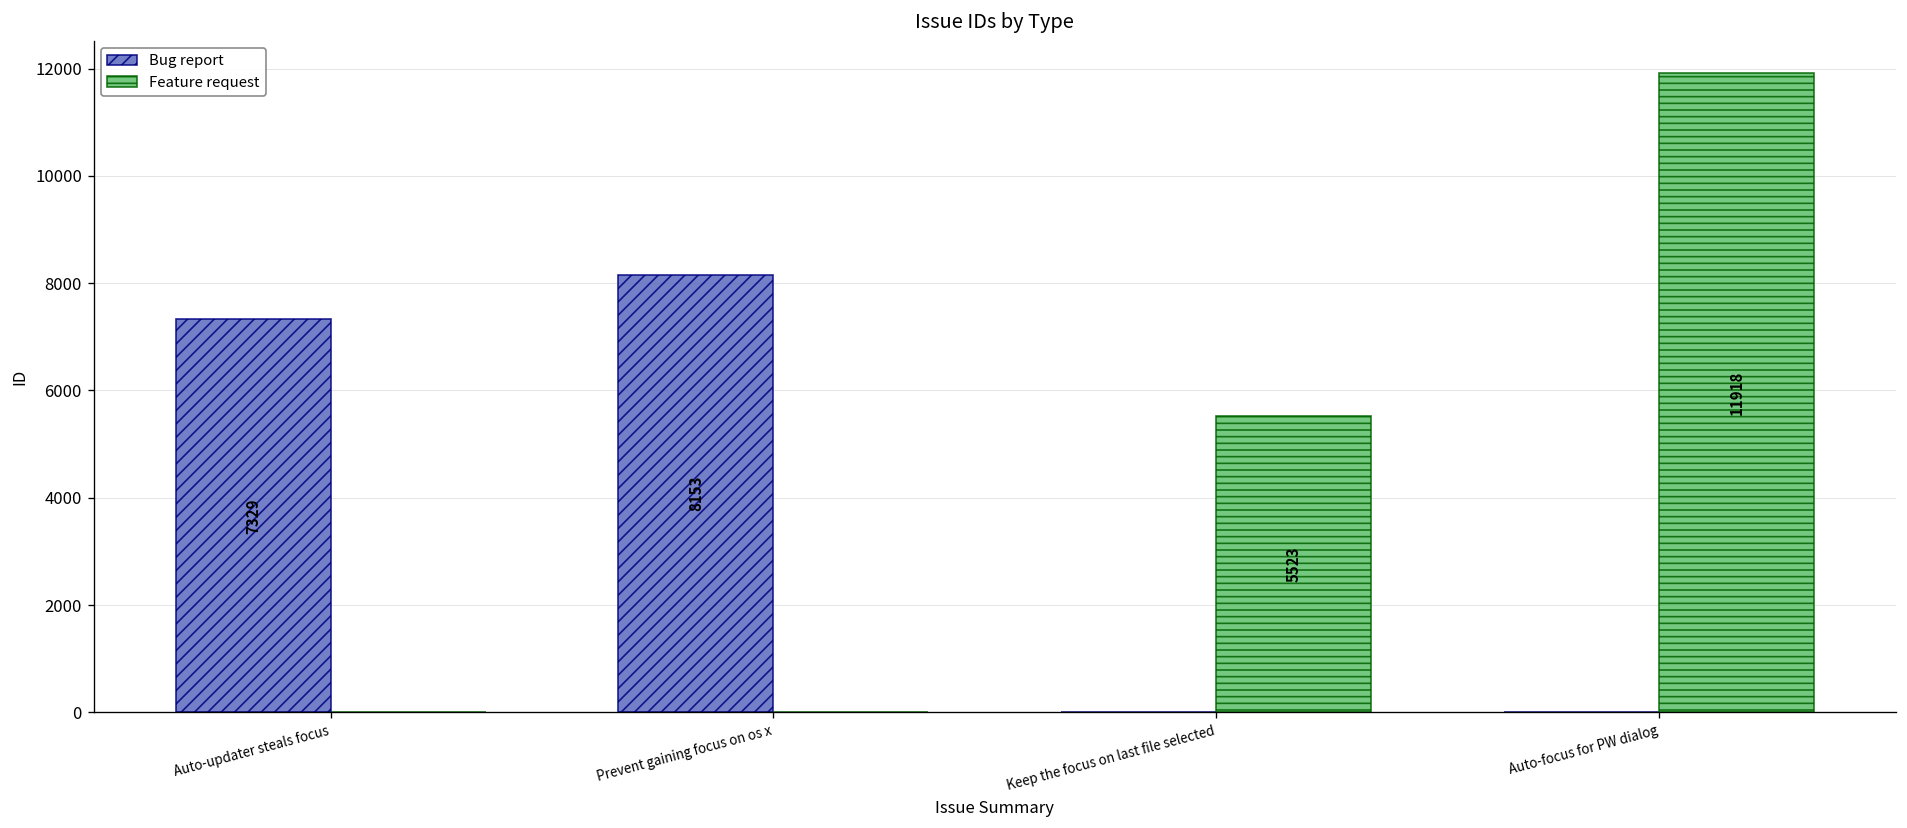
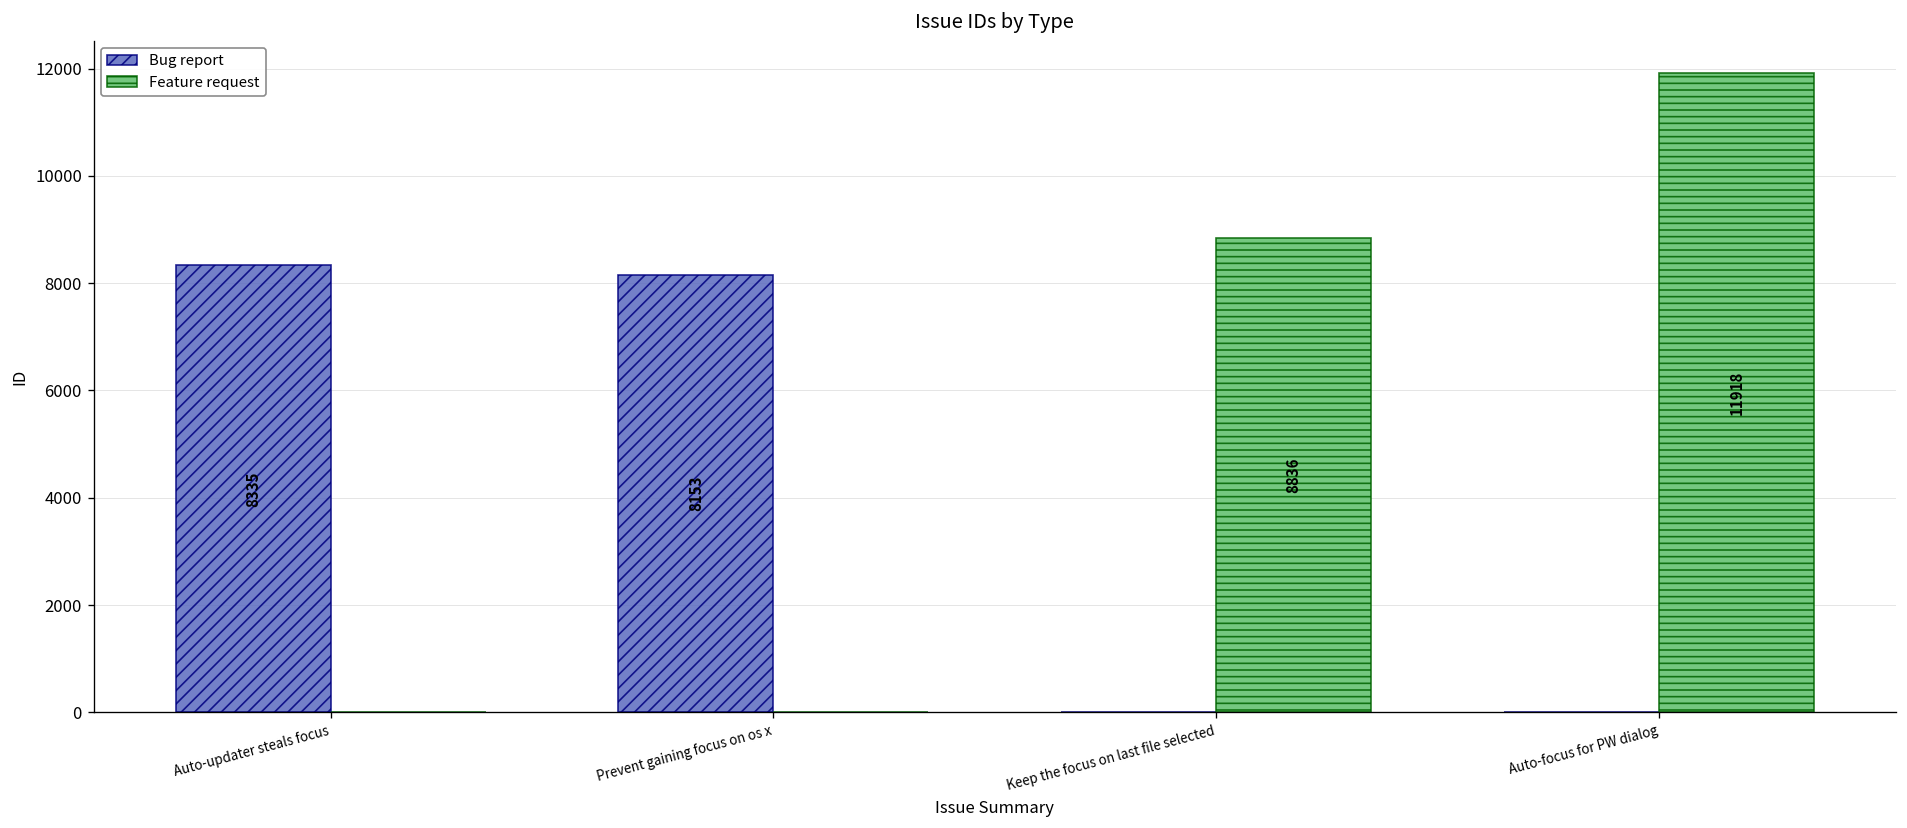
Bug report, Auto-updater steals focus: 7329 -> 8335
Feature request, Keep the focus on last file selected: 5523 -> 8836
